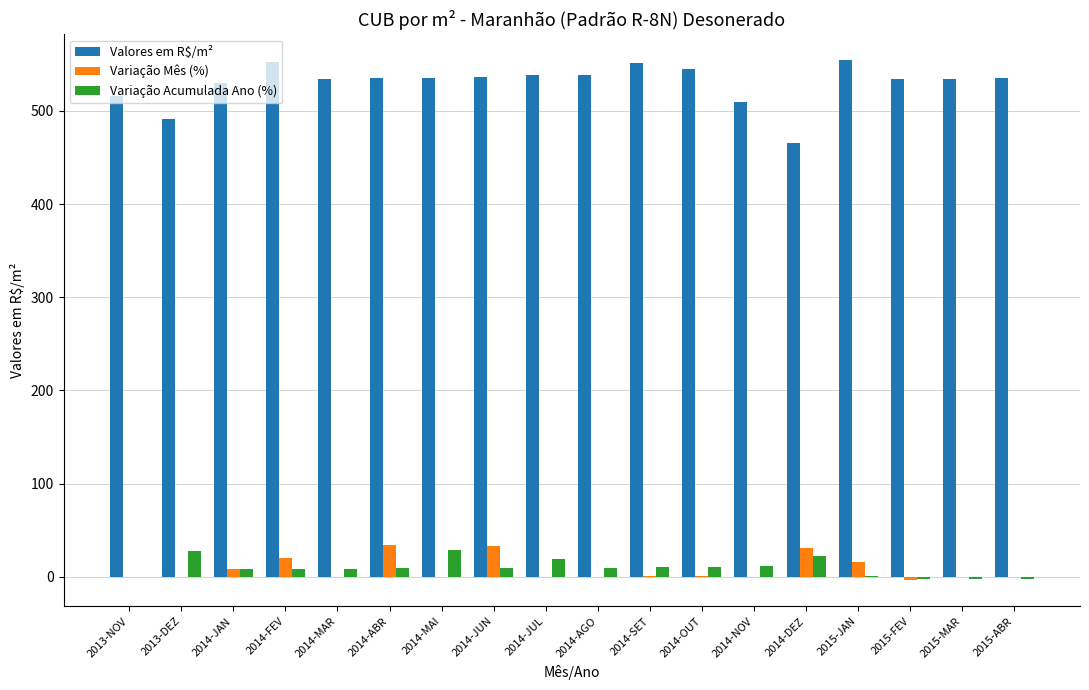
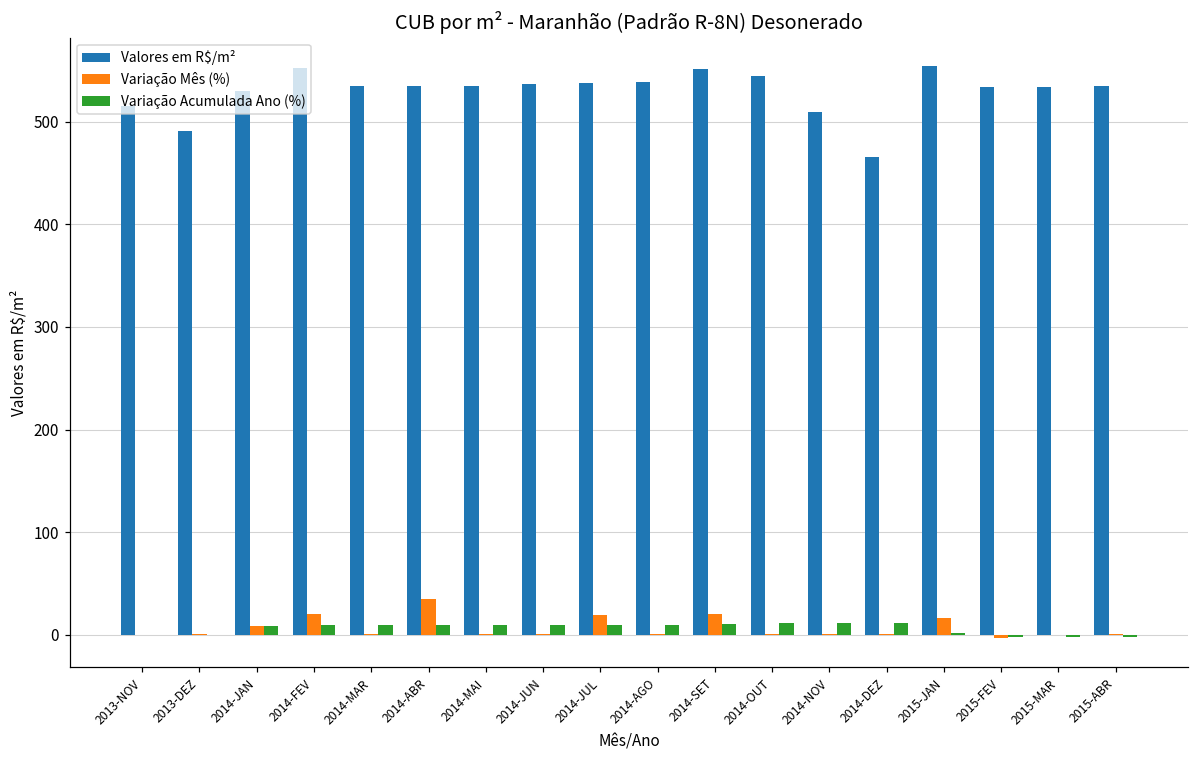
Variação Acumulada Ano (%), 2013-DEZ: 30 -> 0
Variação Acumulada Ano (%), 2014-MAI: 30 -> 10
Variação Mês (%), 2014-JUN: 30 -> 0
Variação Mês (%), 2014-JUL: 0 -> 20
Variação Acumulada Ano (%), 2014-JUL: 20 -> 10
Variação Mês (%), 2014-SET: 0 -> 20
Variação Mês (%), 2014-DEZ: 30 -> 0
Variação Acumulada Ano (%), 2014-DEZ: 20 -> 10
